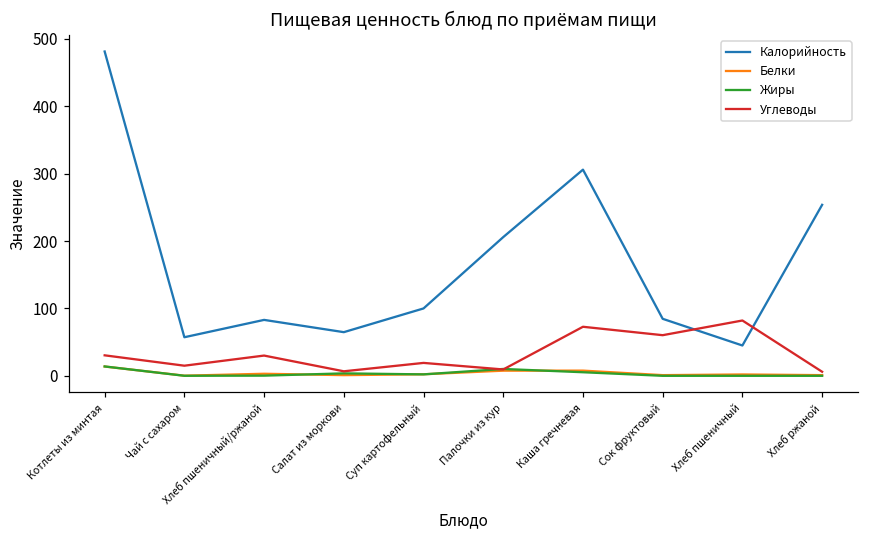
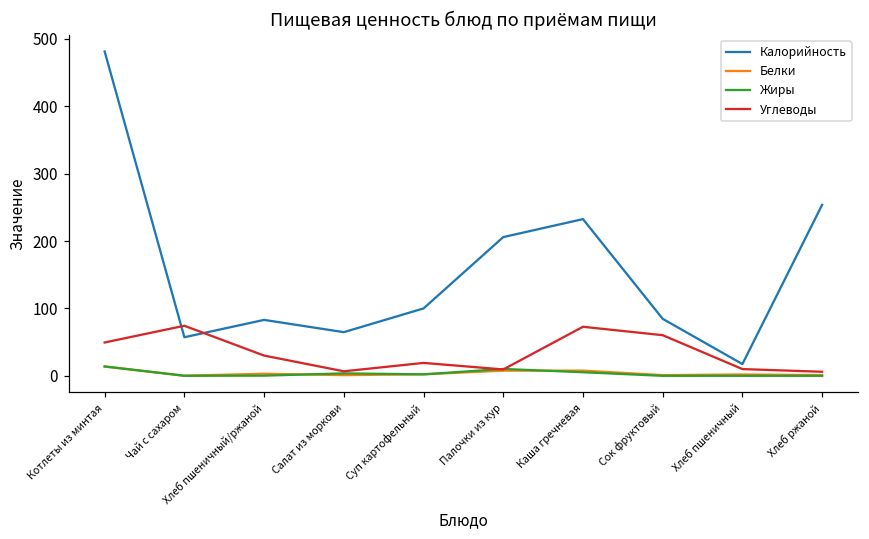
Углеводы, Котлеты из минтая: 30 -> 50
Углеводы, Чай с сахаром: 20 -> 70
Калорийность, Каша гречневая: 310 -> 230
Калорийность, Хлеб пшеничный: 50 -> 20
Углеводы, Хлеб пшеничный: 80 -> 10
